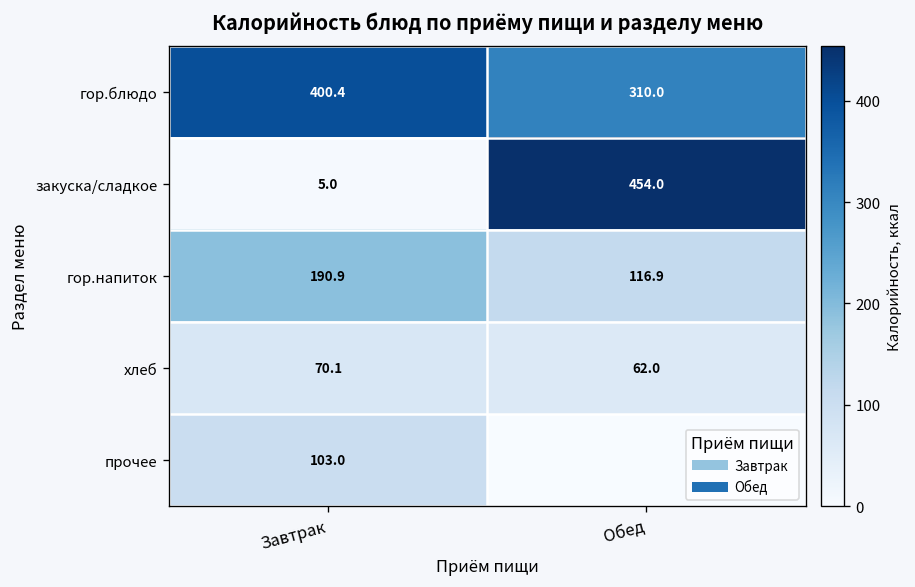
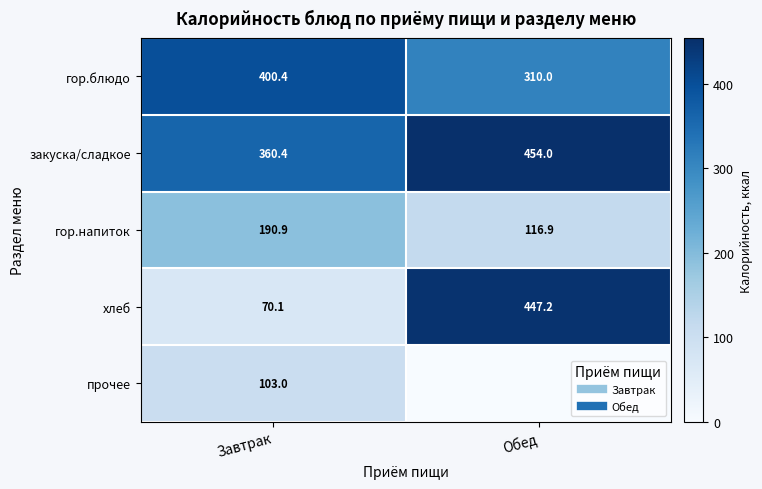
закуска/сладкое, Завтрак: 5.0 -> 360.4
хлеб, Обед: 62.0 -> 447.2
